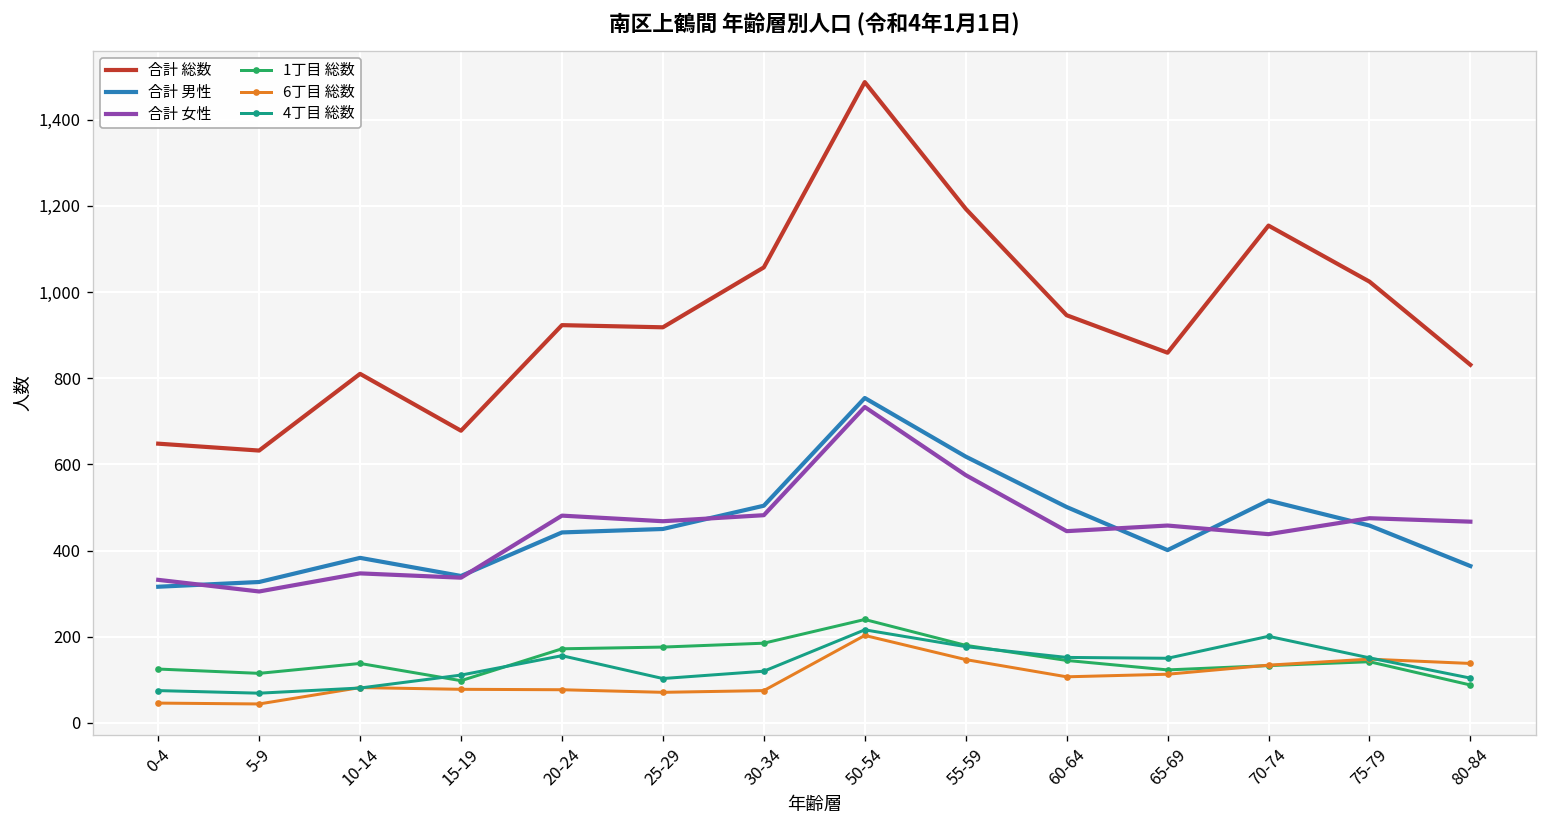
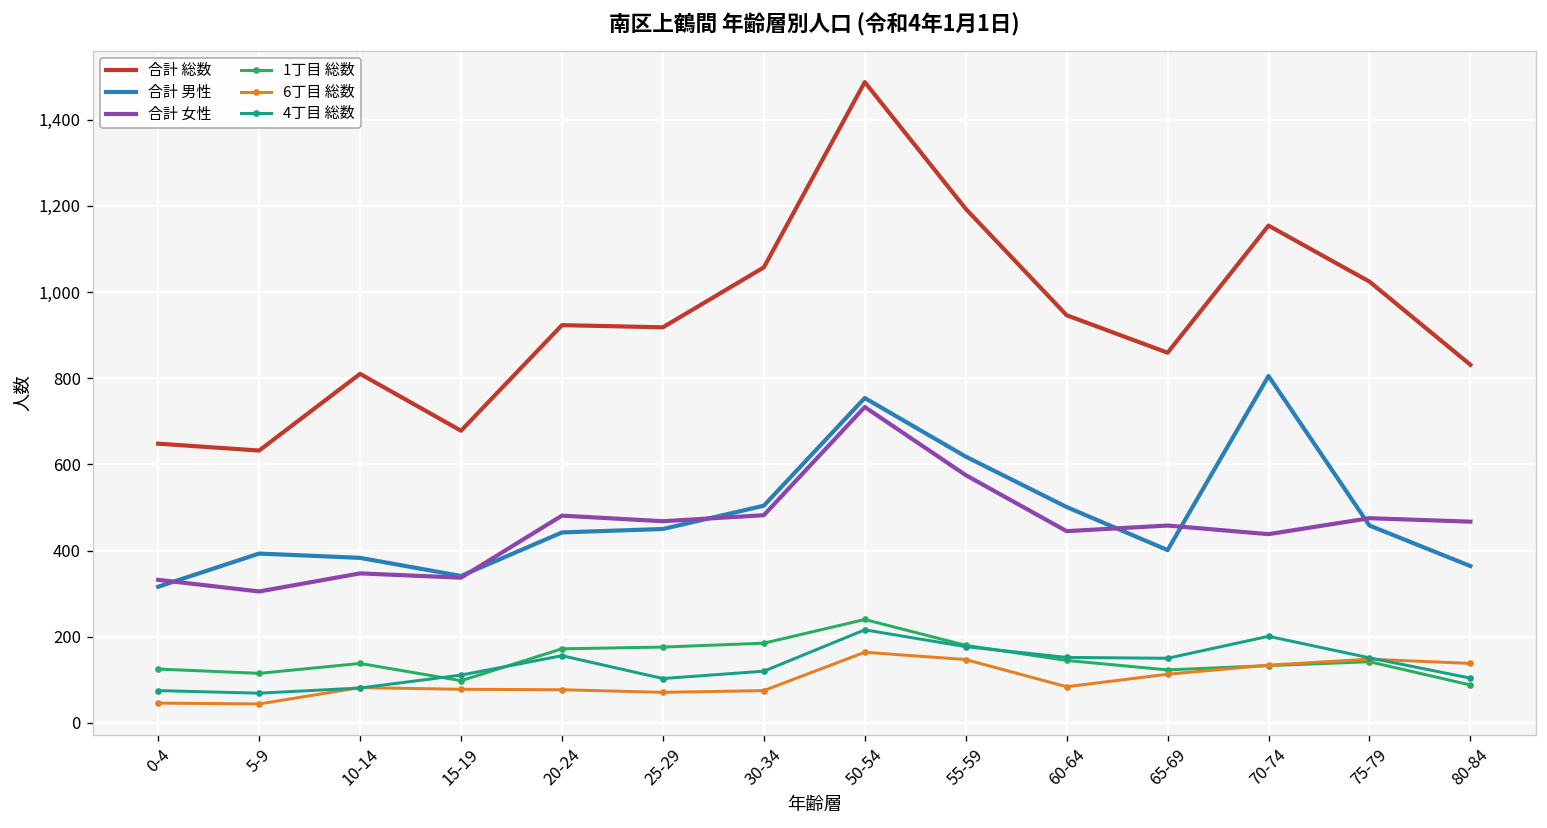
合計 男性, 5-9: 330 -> 390
6丁目 総数, 50-54: 200 -> 160
6丁目 総数, 60-64: 110 -> 80
合計 男性, 70-74: 520 -> 810
